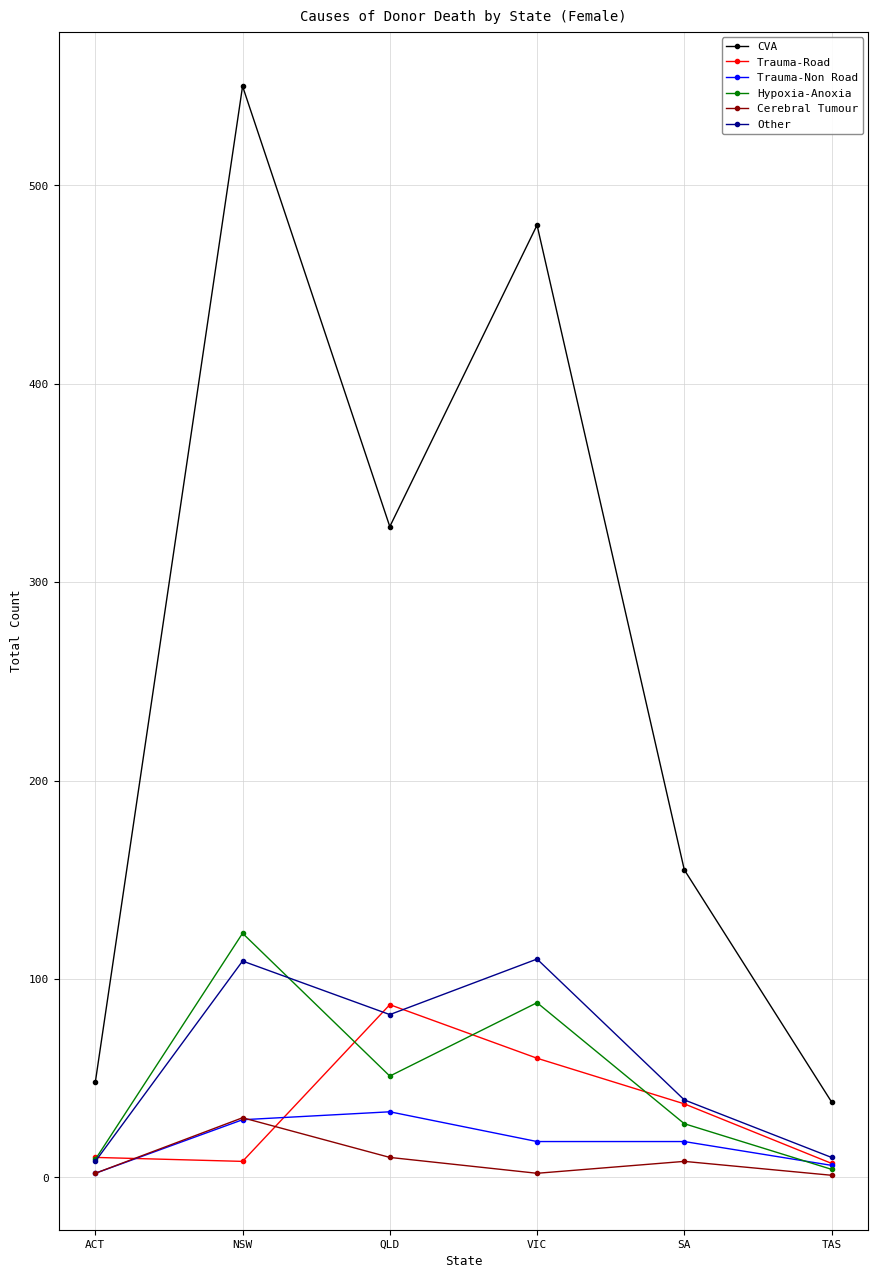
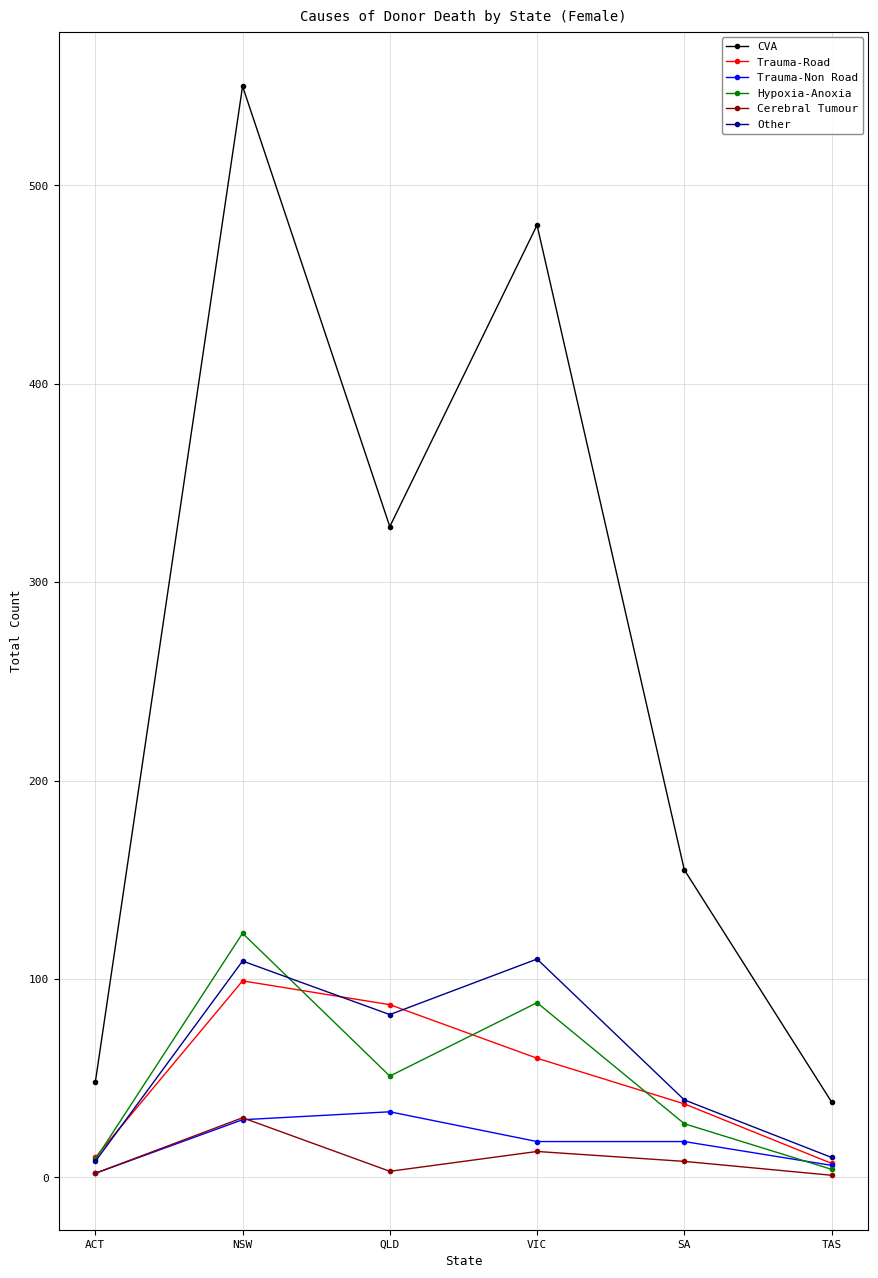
Trauma-Road, NSW: 8 -> 99
Cerebral Tumour, QLD: 10 -> 3
Cerebral Tumour, VIC: 2 -> 13
